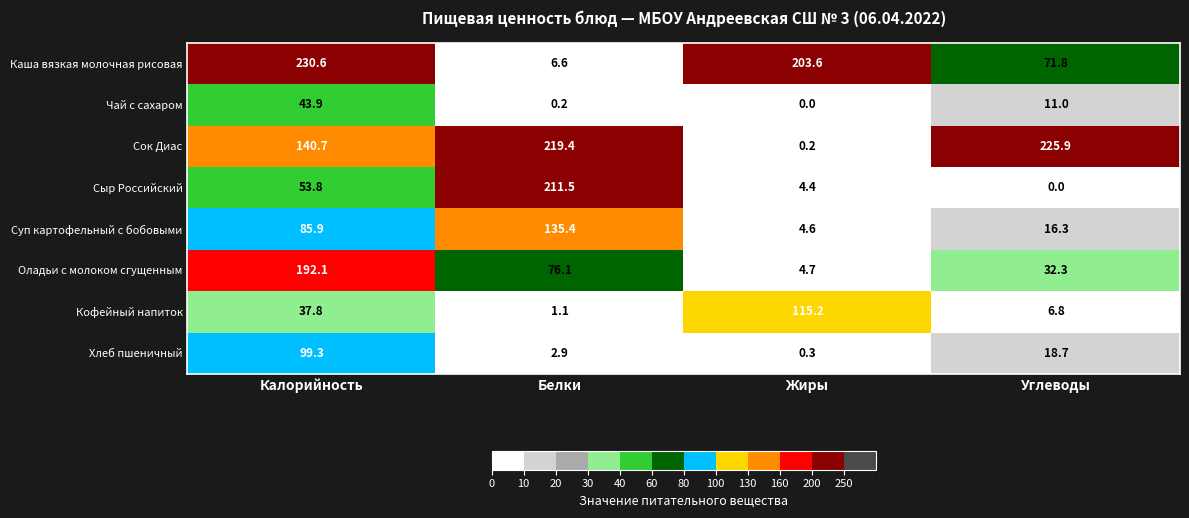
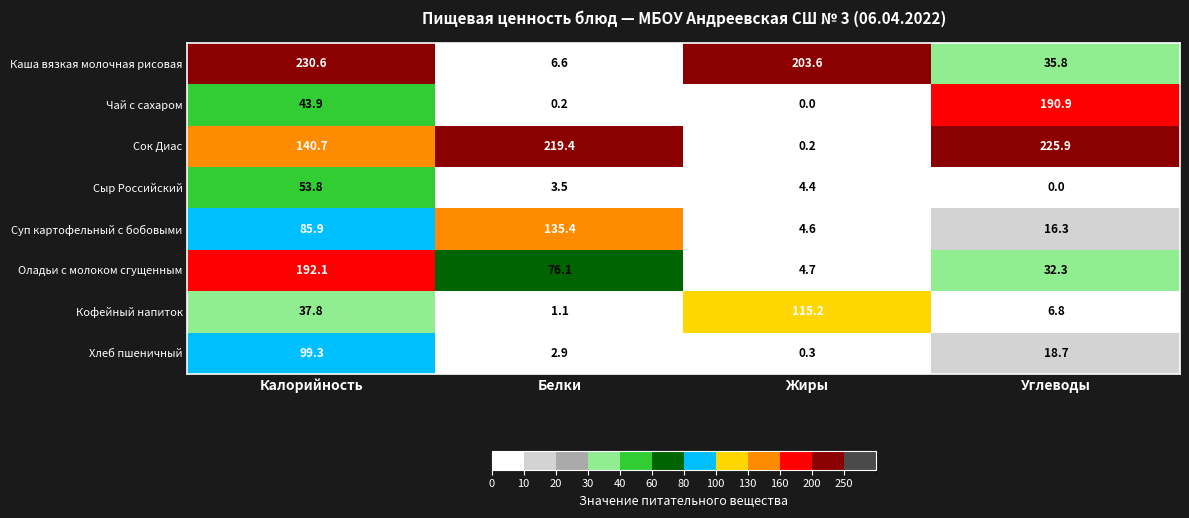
Каша вязкая молочная рисовая, Углеводы: 71.8 -> 35.8
Чай с сахаром, Углеводы: 11.0 -> 190.9
Сыр Российский, Белки: 211.5 -> 3.5
